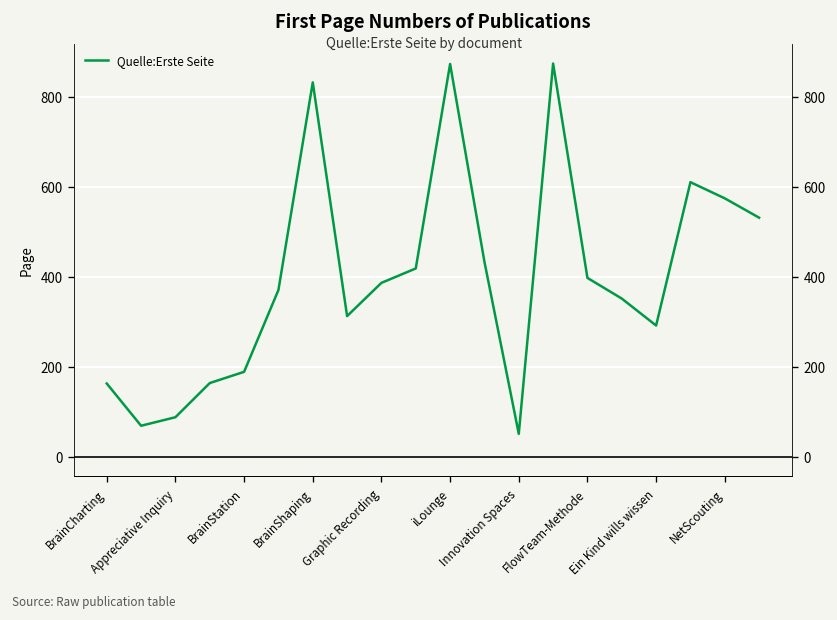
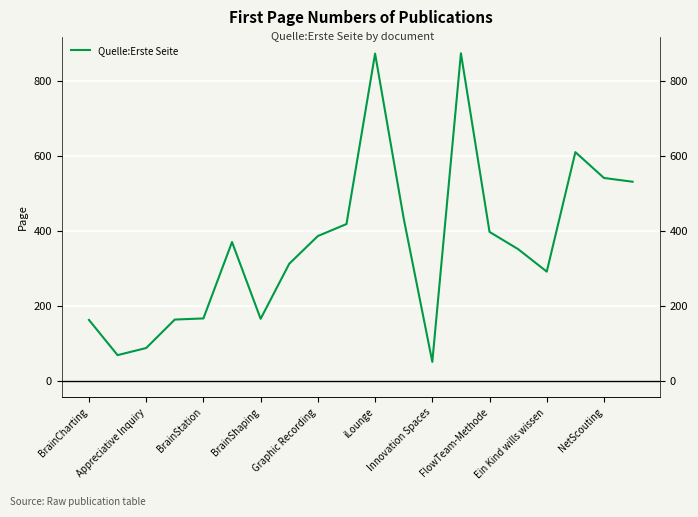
BrainStation: 190 -> 170
BrainShaping: 830 -> 170
NetScouting: 580 -> 540
